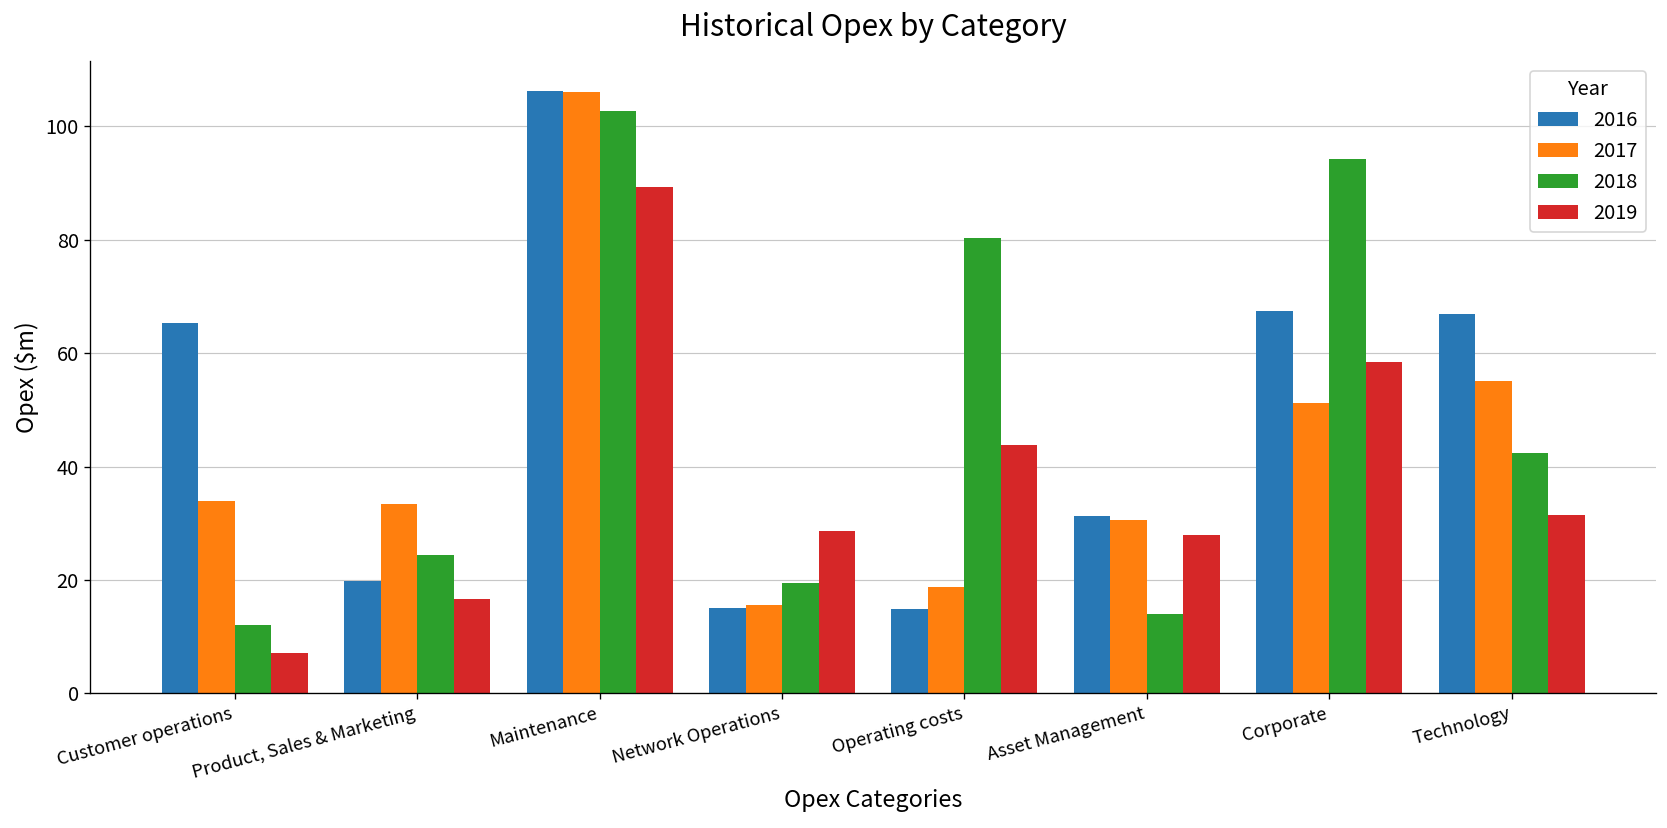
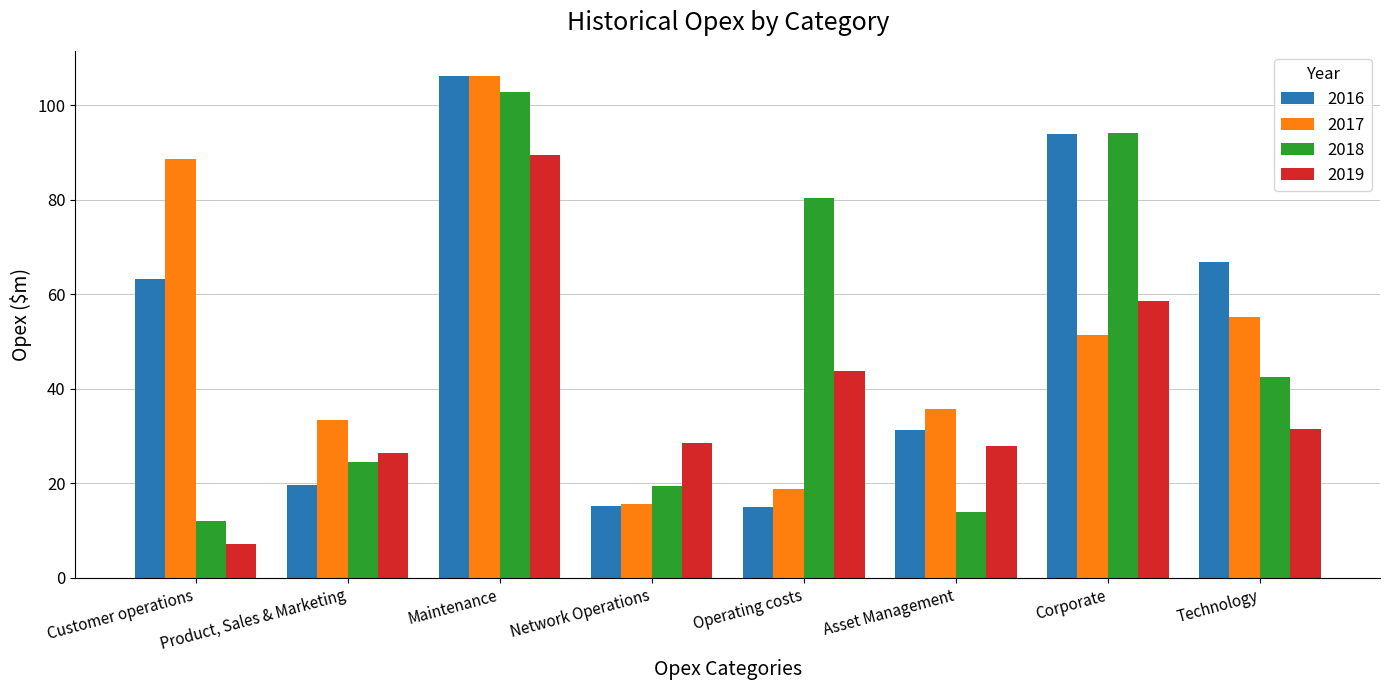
2016, Customer operations: 65 -> 63
2017, Customer operations: 34 -> 89
2019, Product, Sales & Marketing: 17 -> 26
2017, Asset Management: 31 -> 36
2016, Corporate: 67 -> 94
